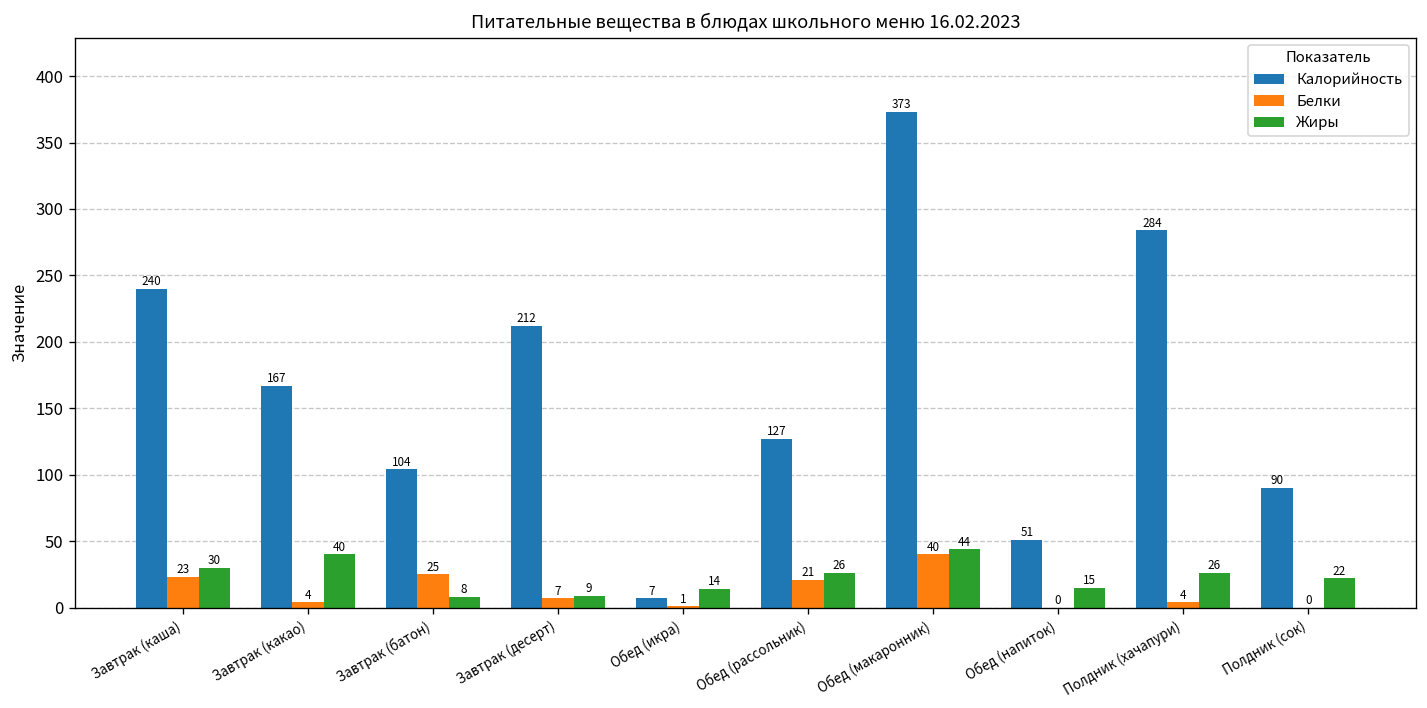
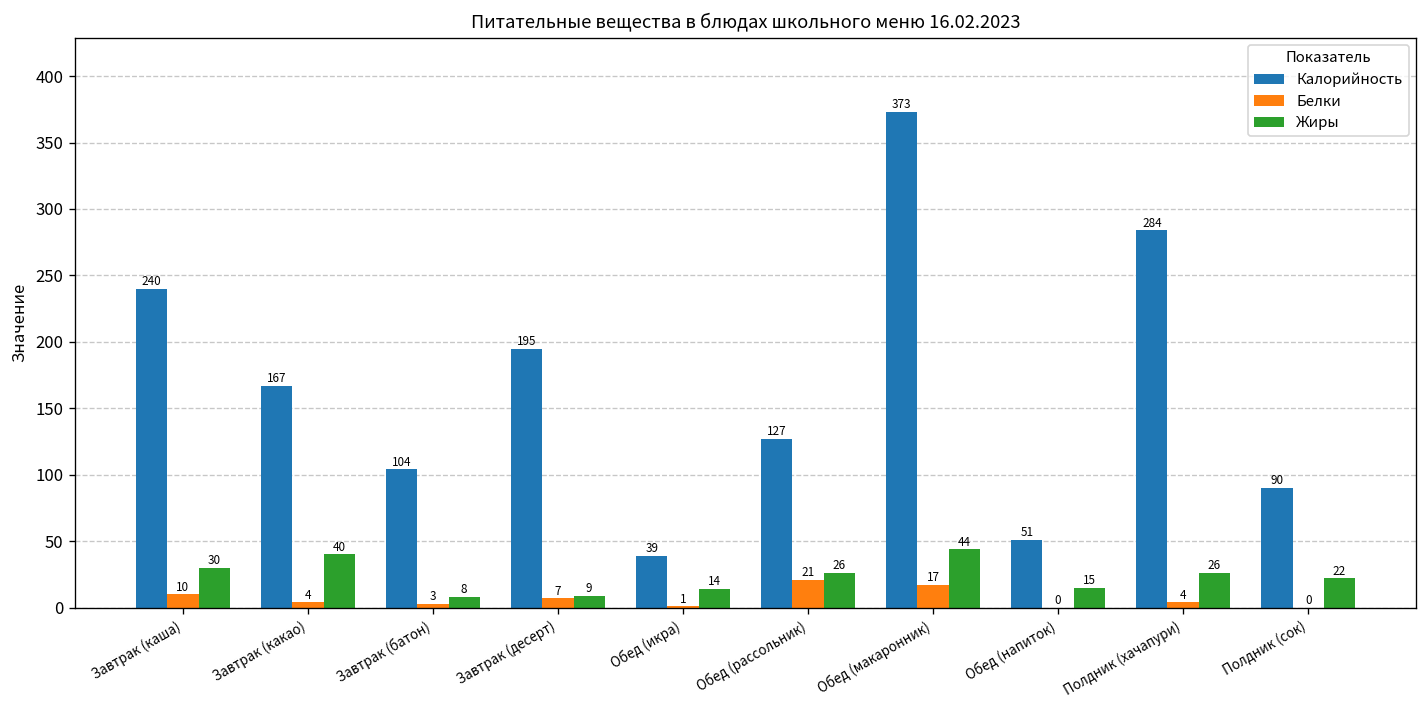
Белки, Завтрак (каша): 23 -> 10
Белки, Завтрак (батон): 25 -> 3
Калорийность, Завтрак (десерт): 212 -> 195
Калорийность, Обед (икра): 7 -> 39
Белки, Обед (макаронник): 40 -> 17
